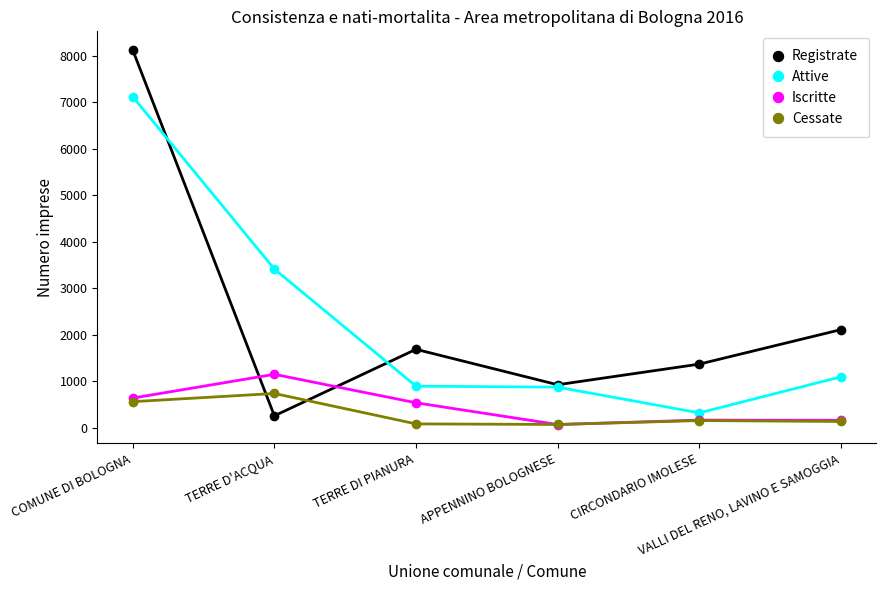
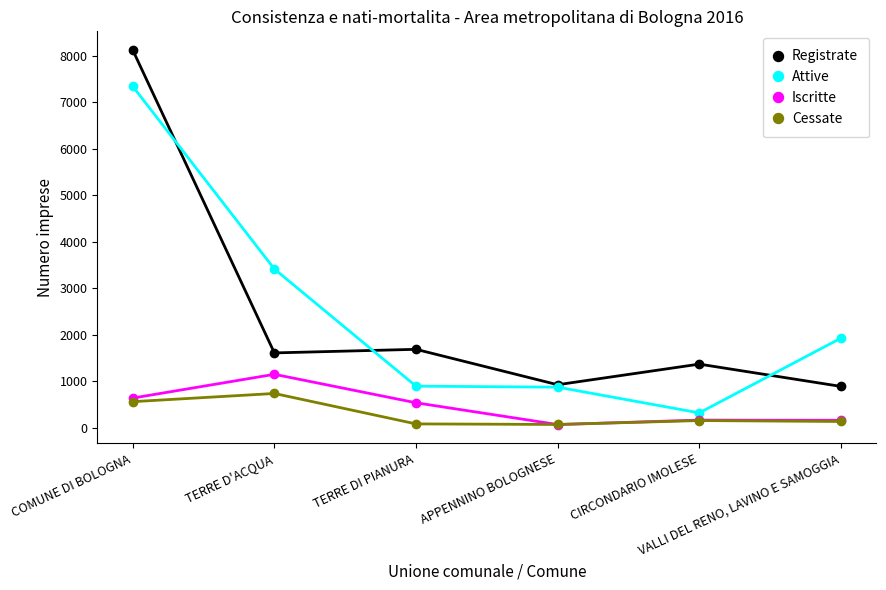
Attive, COMUNE DI BOLOGNA: 7100 -> 7300
Registrate, TERRE D'ACQUA: 300 -> 1600
Registrate, VALLI DEL RENO, LAVINO E SAMOGGIA: 2100 -> 900
Attive, VALLI DEL RENO, LAVINO E SAMOGGIA: 1100 -> 1900
